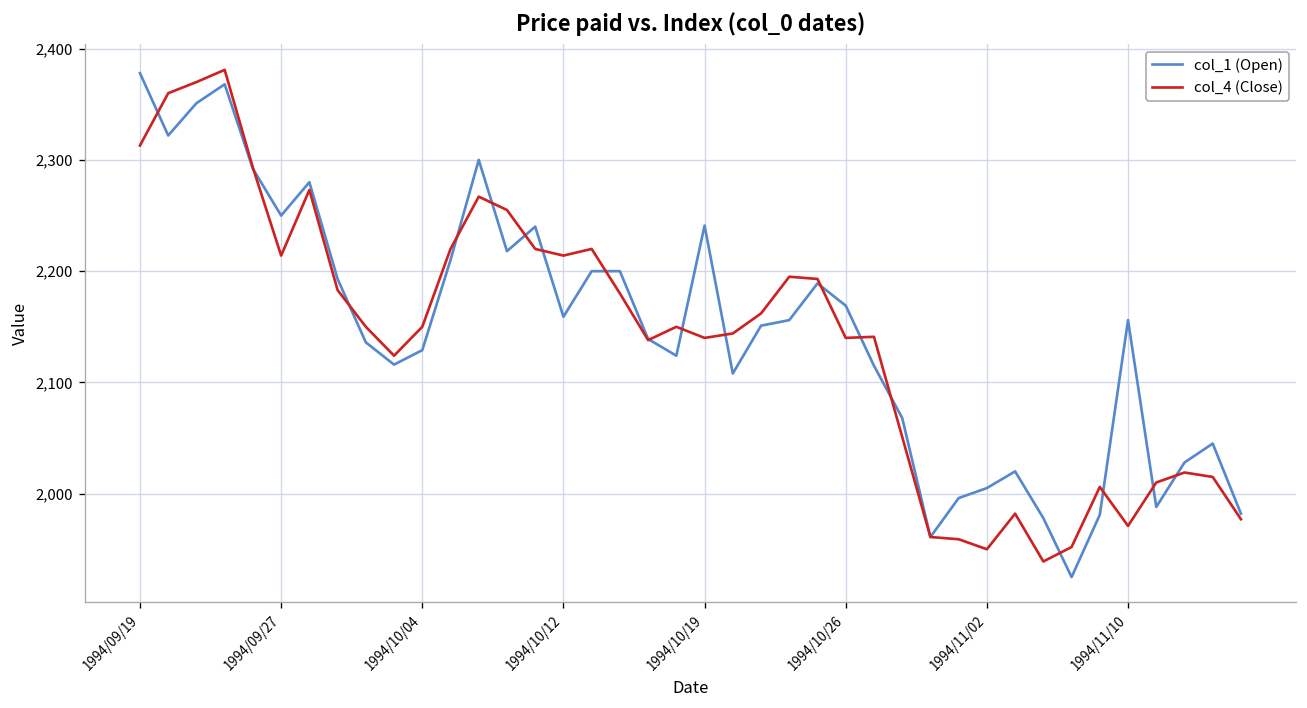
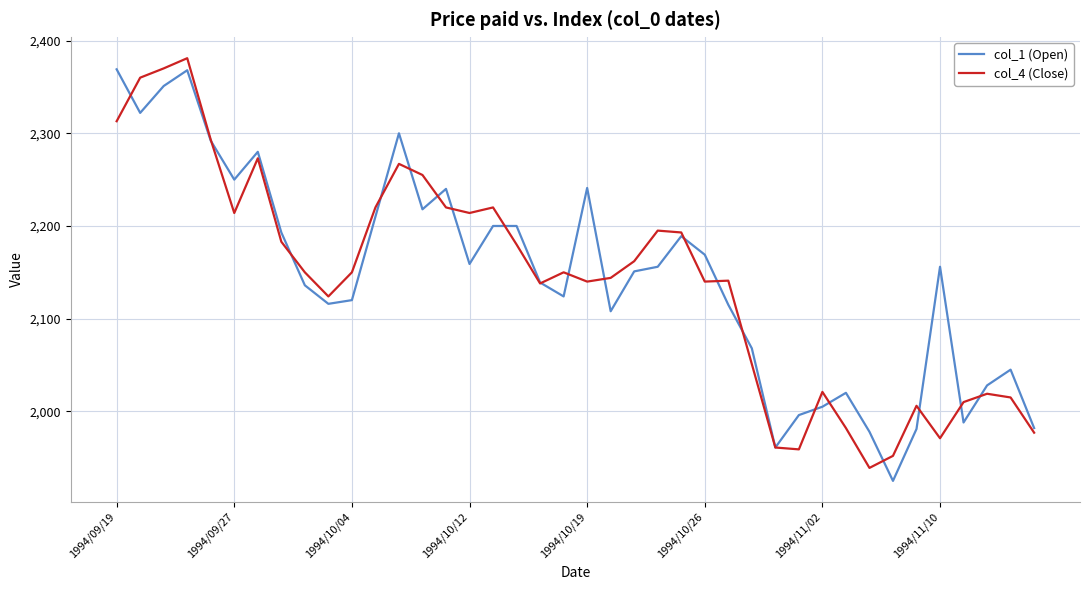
col_1 (Open), 1994/09/19: 2,380 -> 2,370
col_1 (Open), 1994/10/04: 2,130 -> 2,120
col_4 (Close), 1994/11/02: 1,950 -> 2,020
